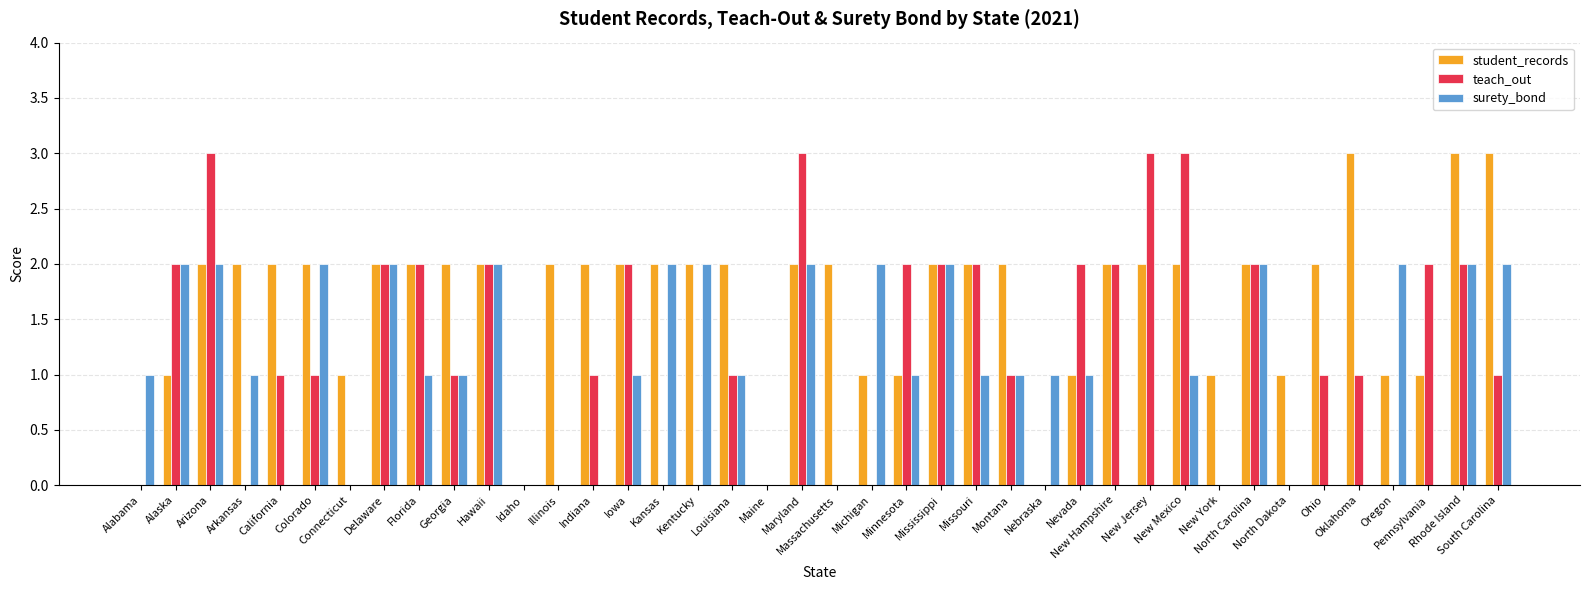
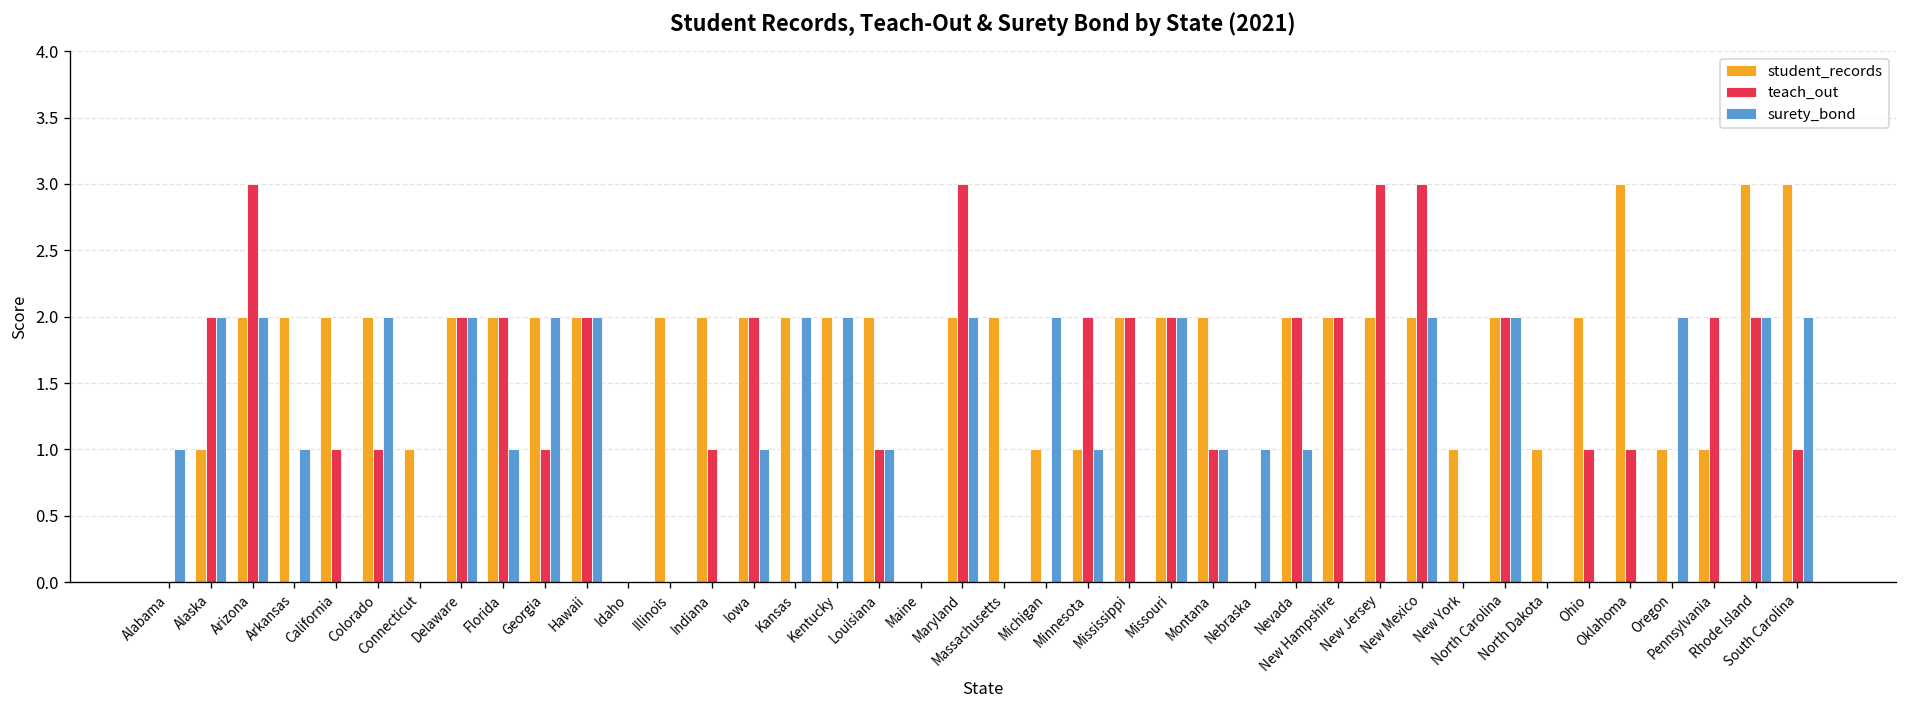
surety_bond, Georgia: 1 -> 2
surety_bond, Mississippi: 2 -> 0
surety_bond, Missouri: 1 -> 2
student_records, Nevada: 1 -> 2
surety_bond, New Mexico: 1 -> 2
